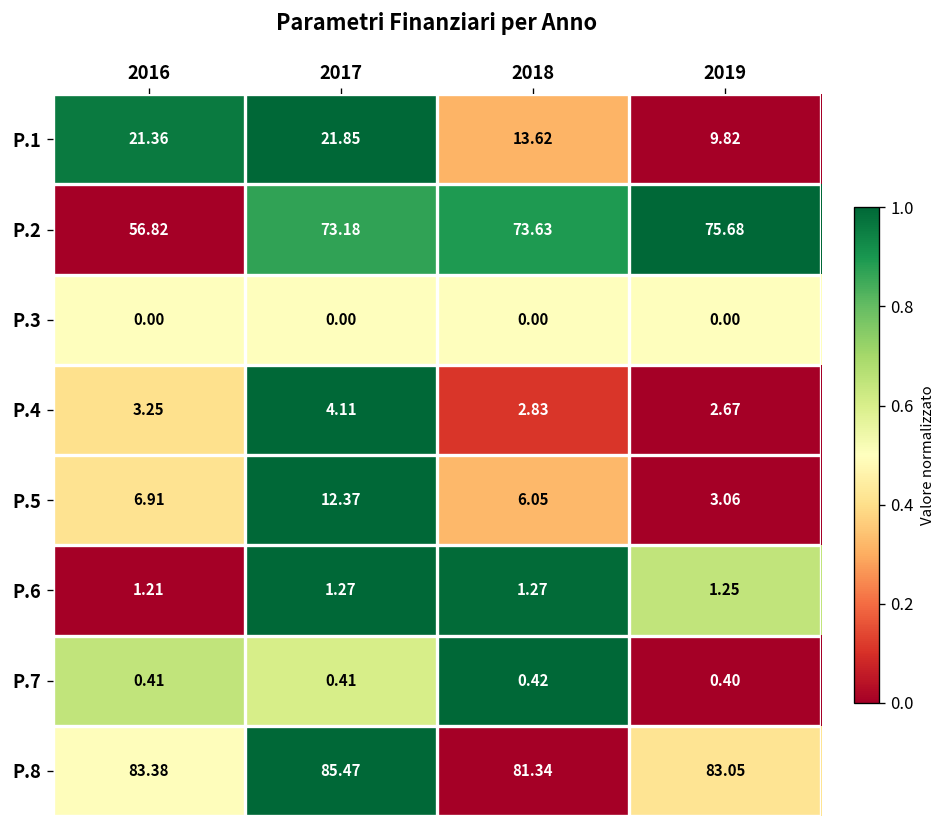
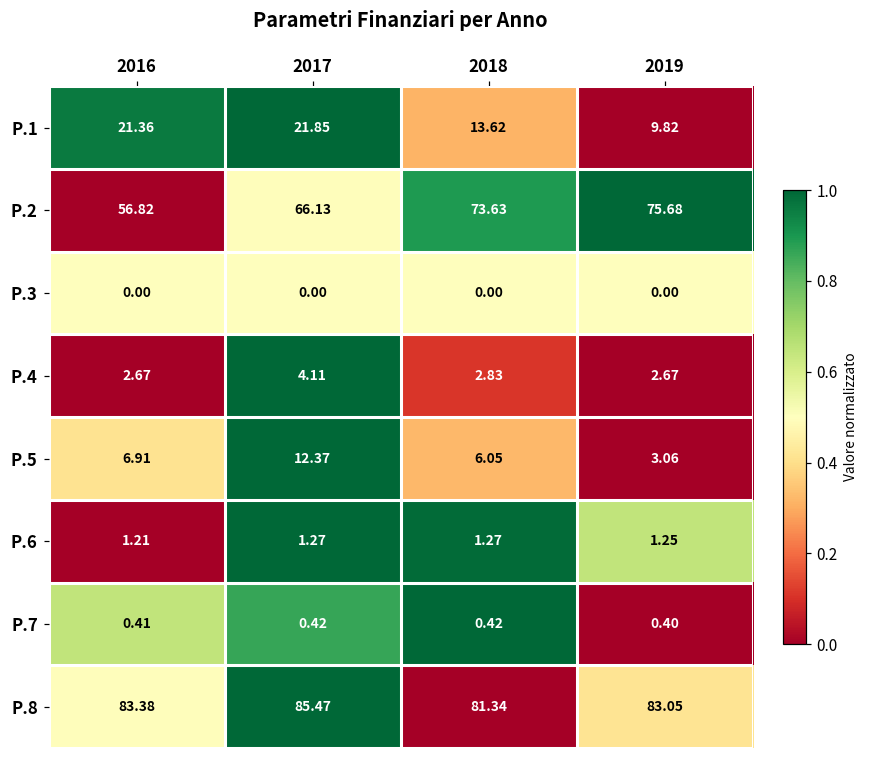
P.2, 2017: 73.18 -> 66.13
P.4, 2016: 3.25 -> 2.67
P.7, 2017: 0.41 -> 0.42
